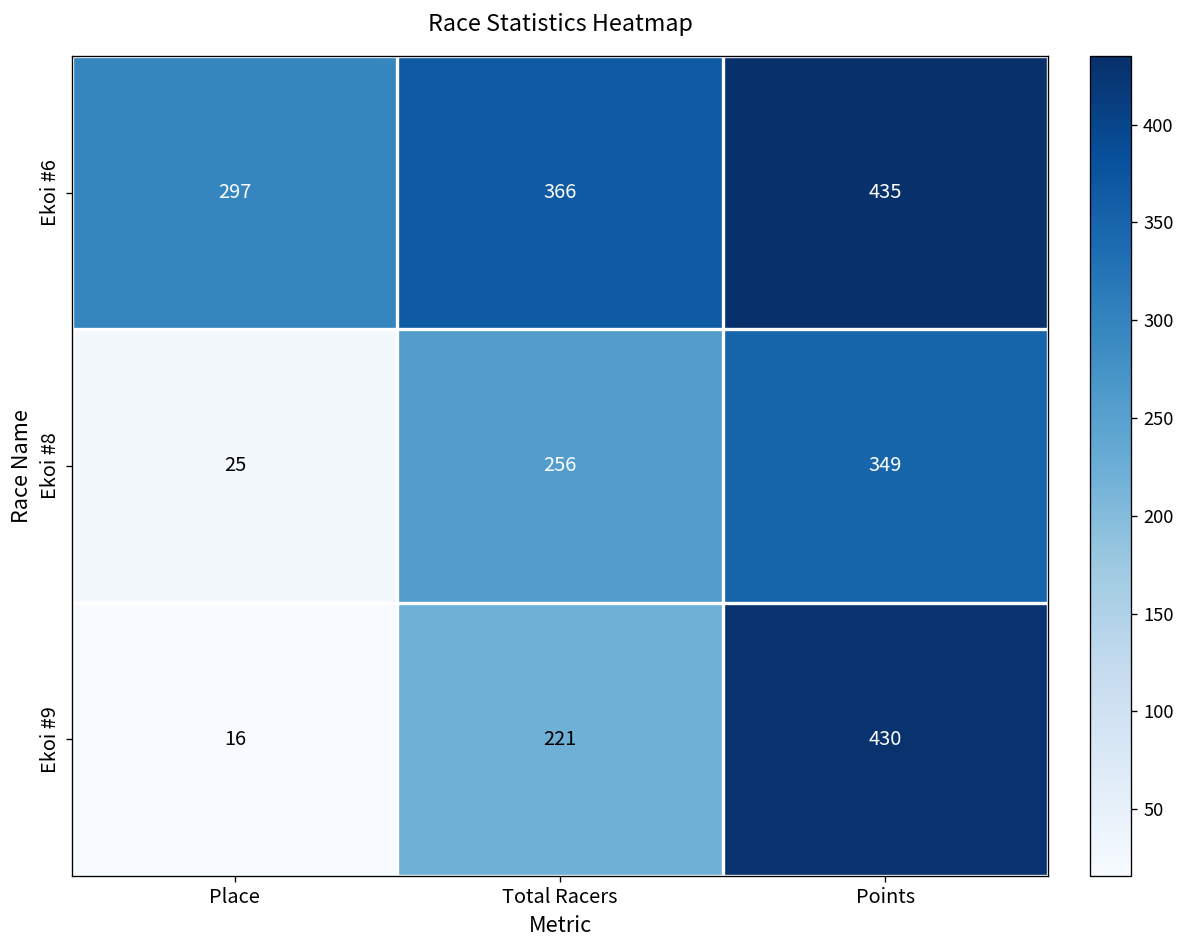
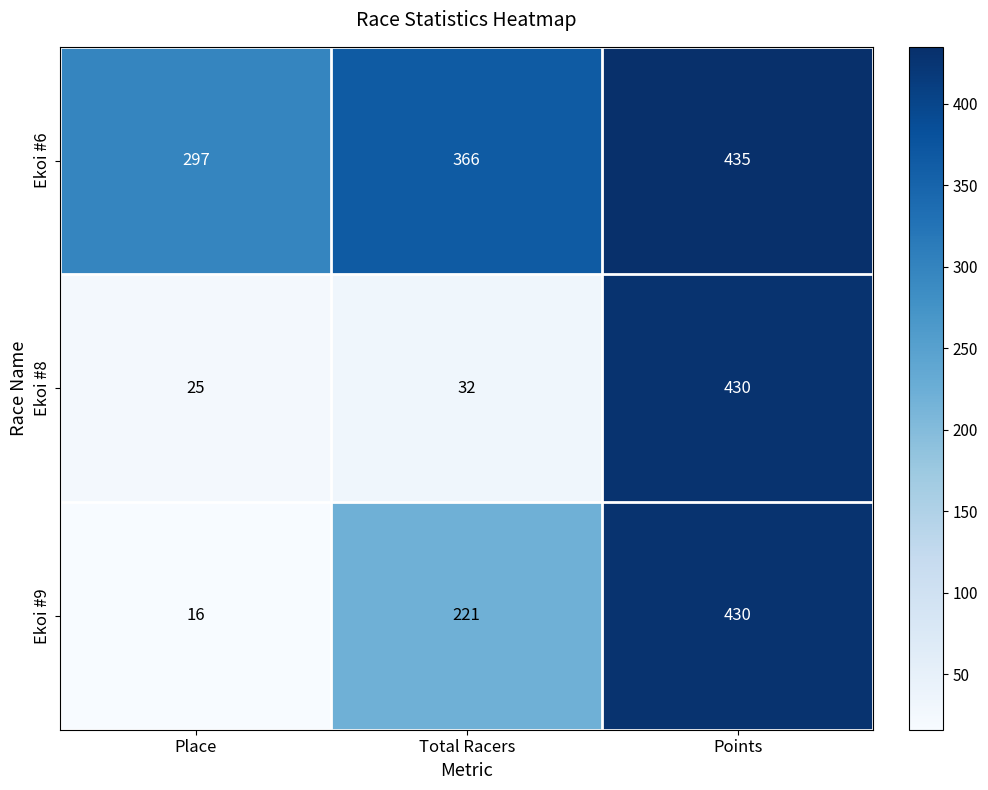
Ekoi #8, Total Racers: 256 -> 32
Ekoi #8, Points: 349 -> 430
